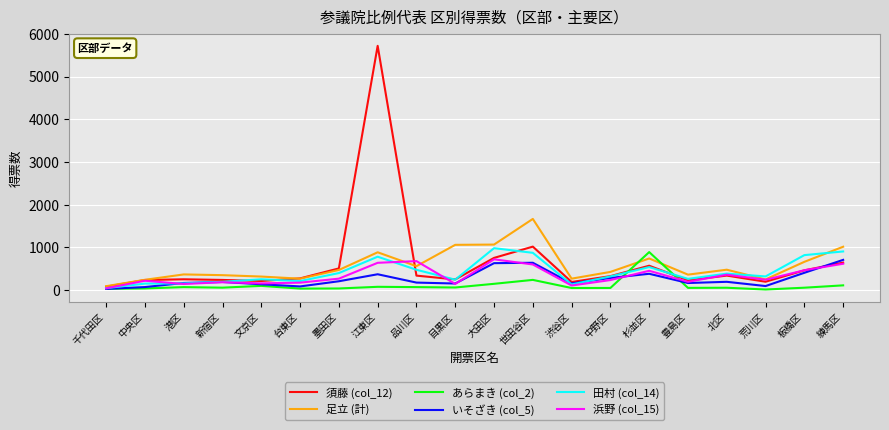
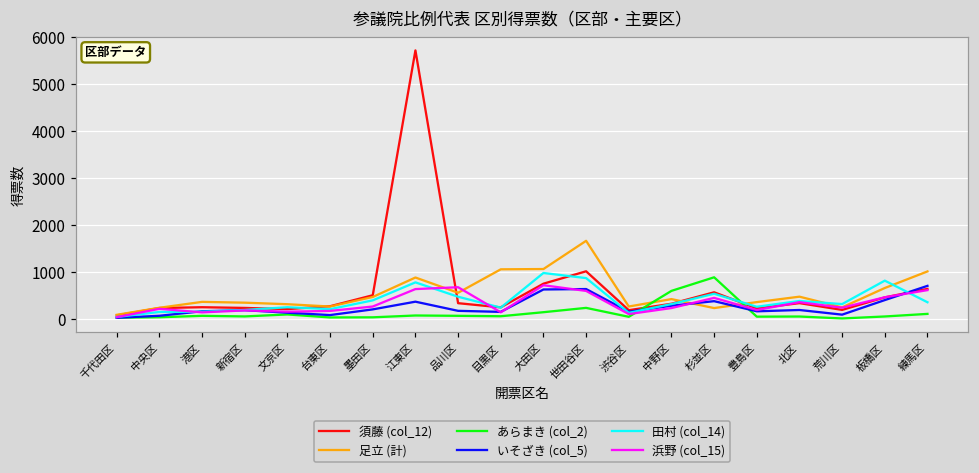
あらまき (col_2), 中野区: 0 -> 600
足立 (計), 杉並区: 700 -> 200
田村 (col_14), 練馬区: 900 -> 400
